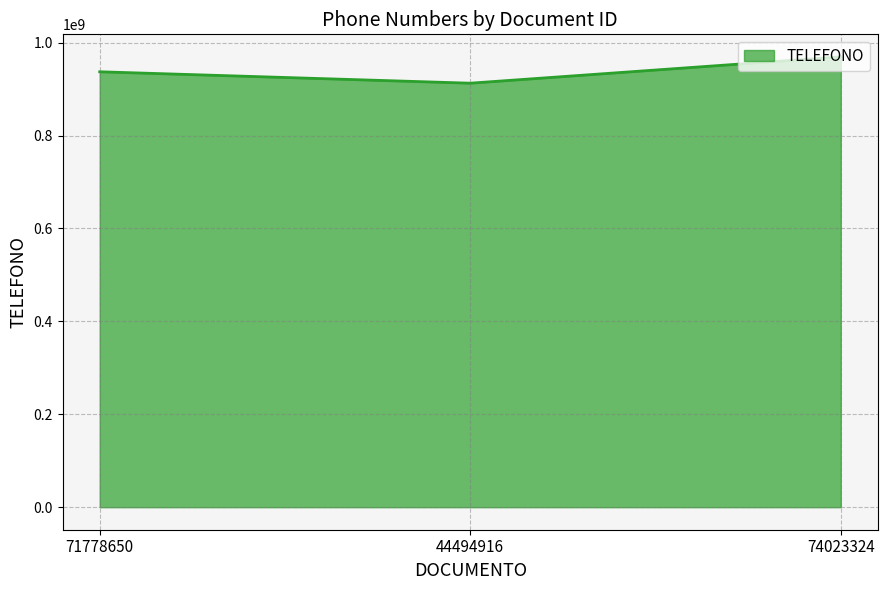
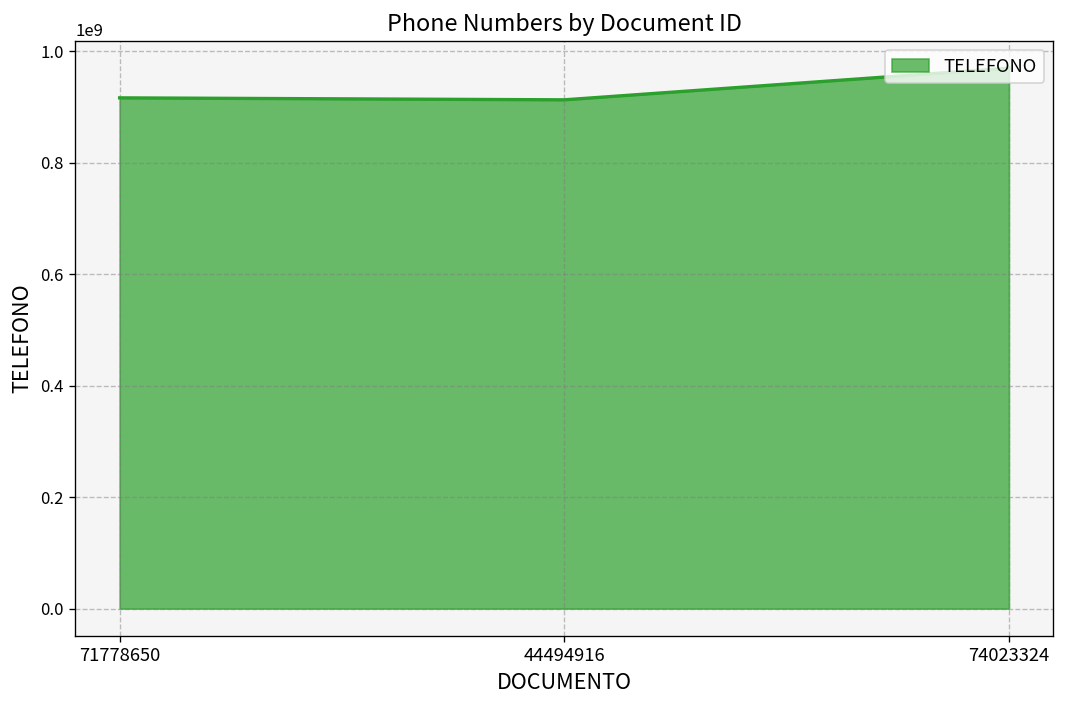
71778650: 940000000 -> 920000000
